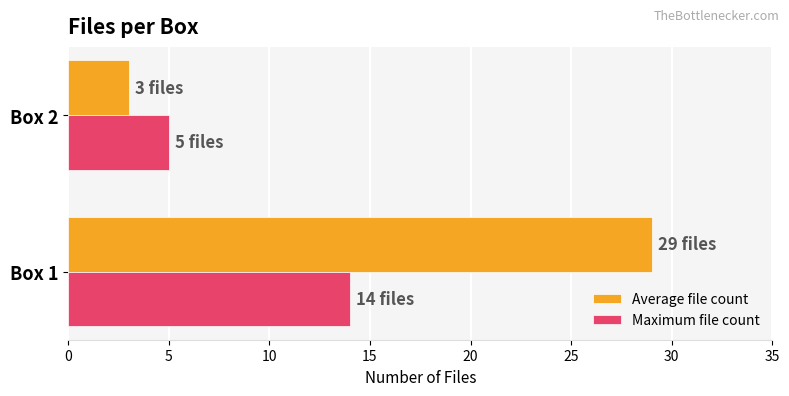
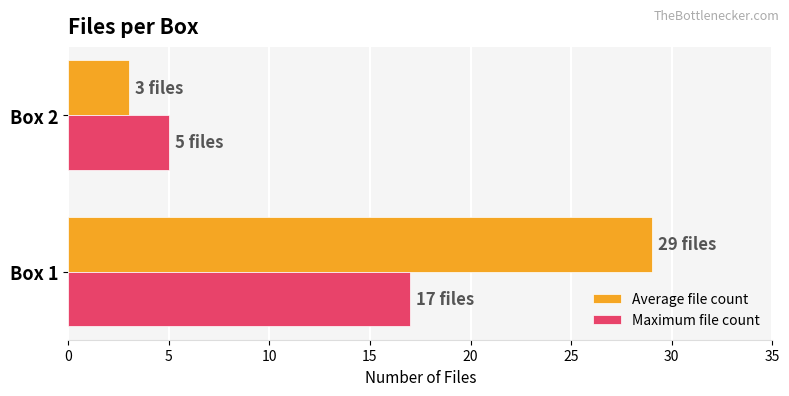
Maximum file count, Box 1: 14 -> 17
